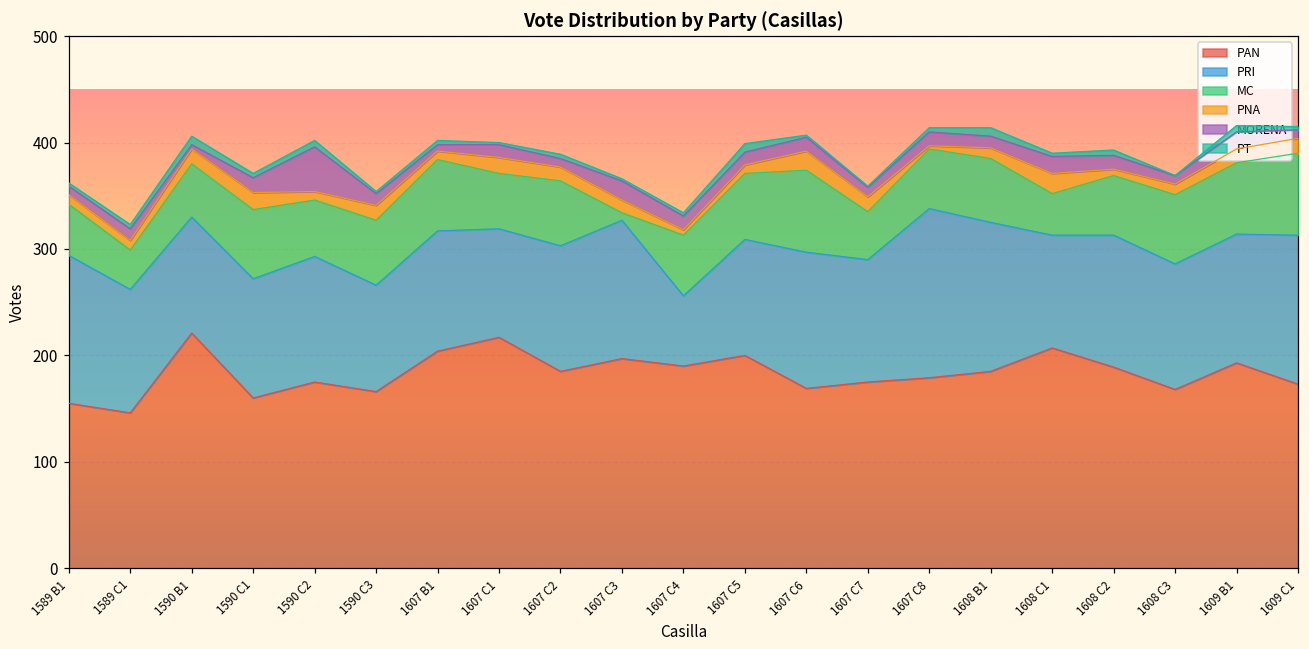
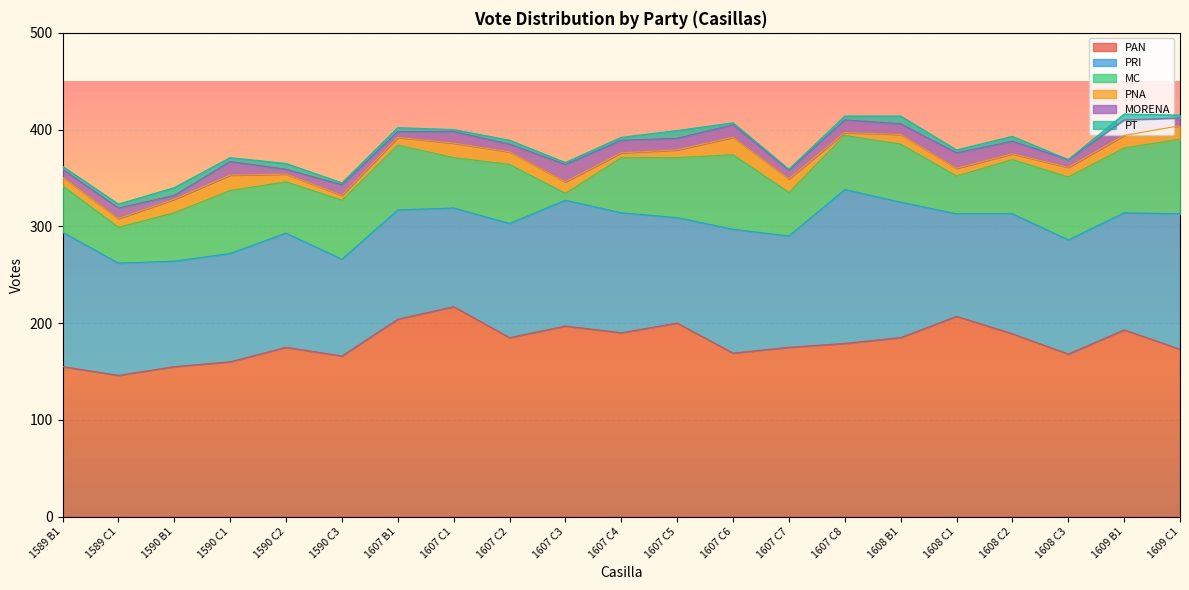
PAN, 1590 B1: 220 -> 160
MORENA, 1590 C2: 40 -> 10
PNA, 1590 C3: 14 -> 5
PRI, 1607 C4: 70 -> 120
PNA, 1608 C1: 20 -> 10
